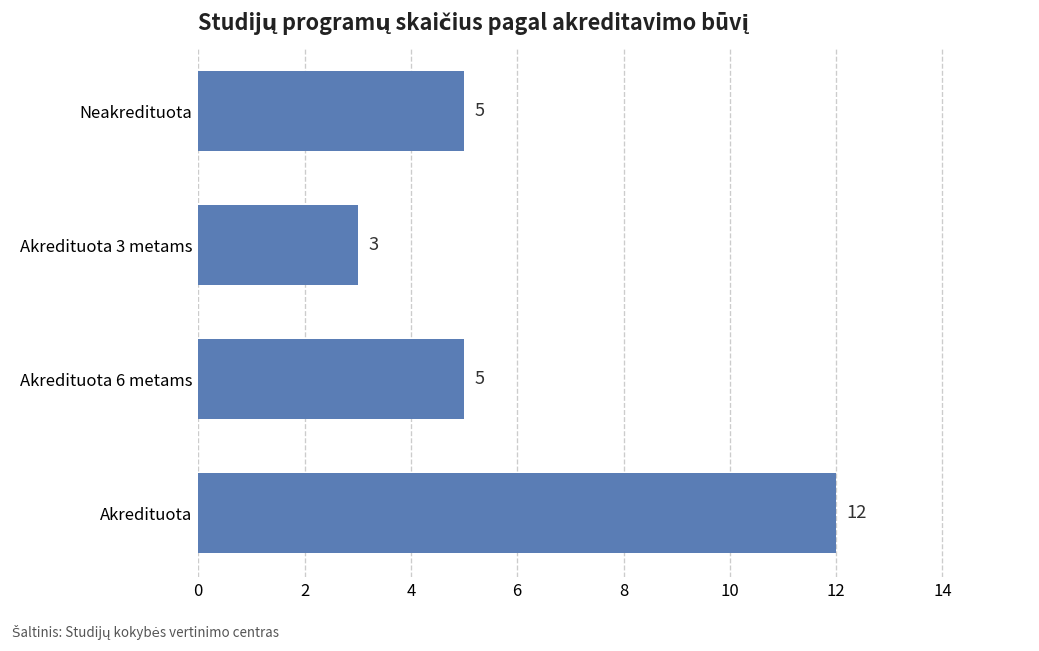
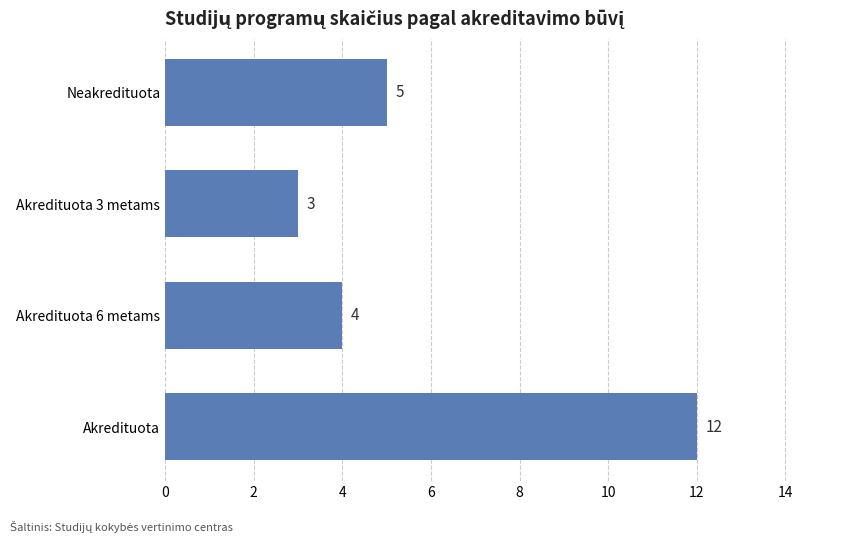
Akredituota 6 metams: 5 -> 4
